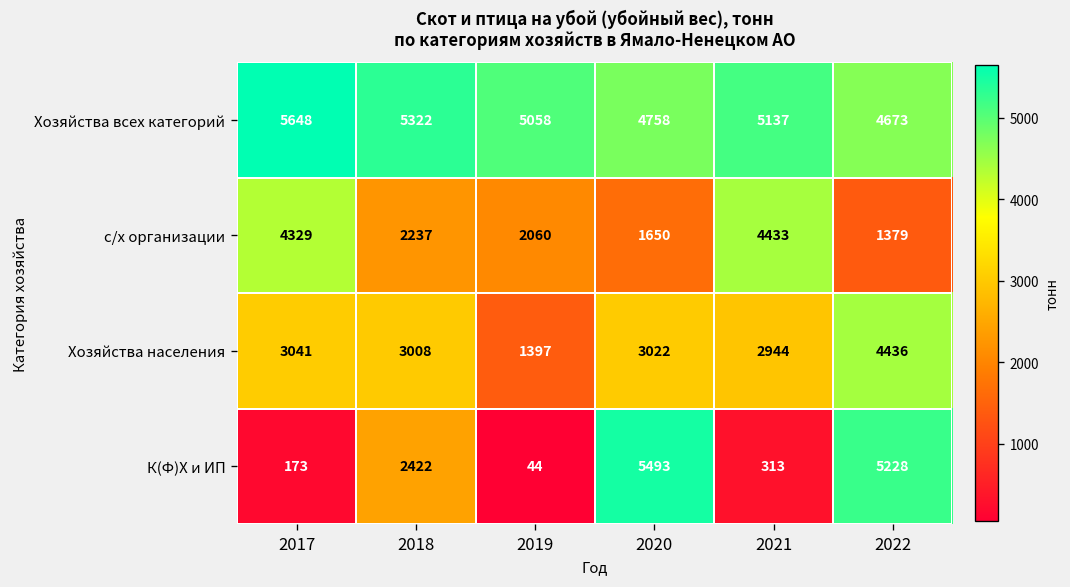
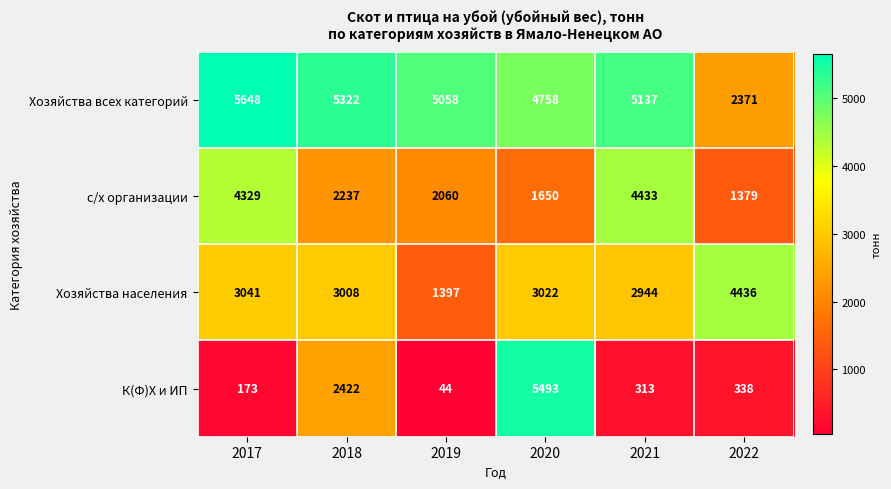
Хозяйства всех категорий, 2022: 4673 -> 2371
К(Ф)Х и ИП, 2022: 5228 -> 338
